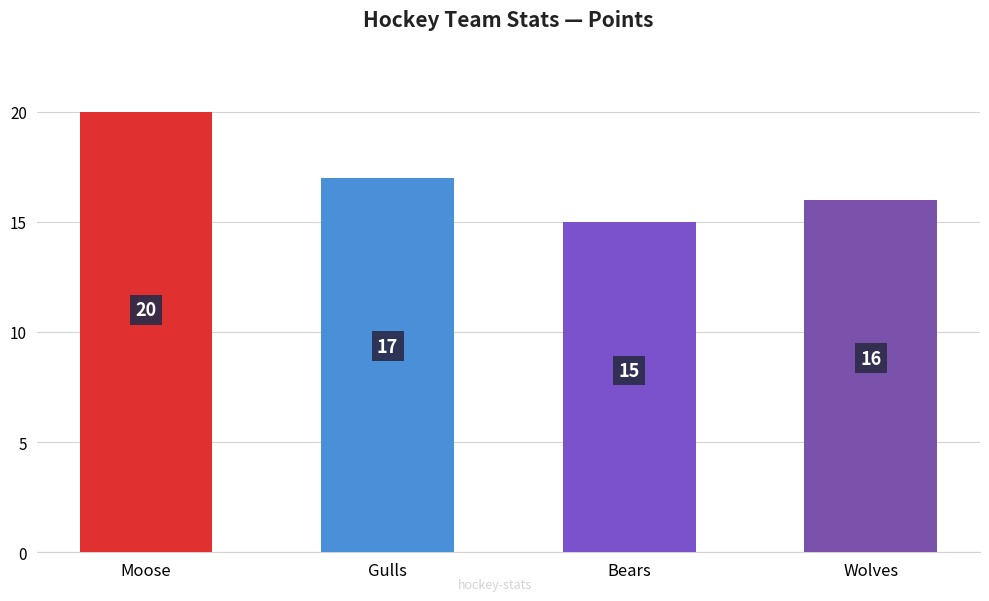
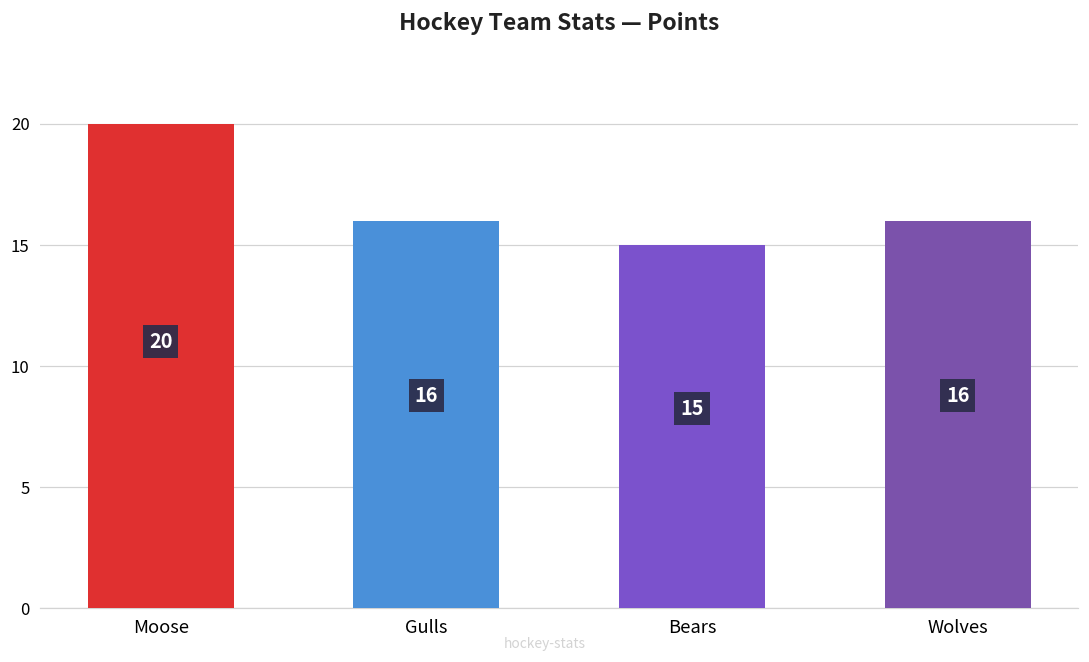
Gulls: 17 -> 16
